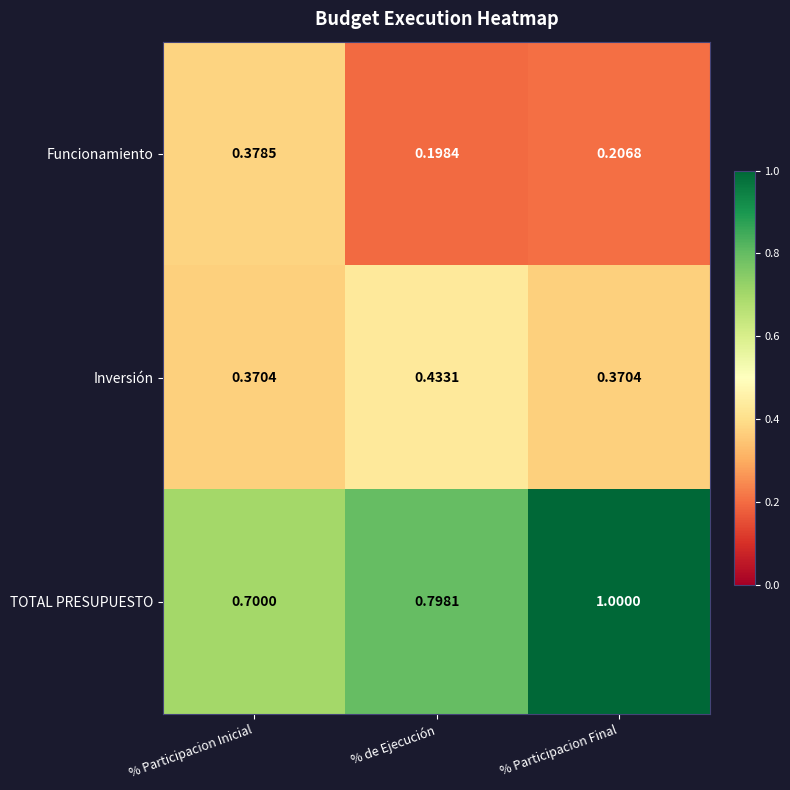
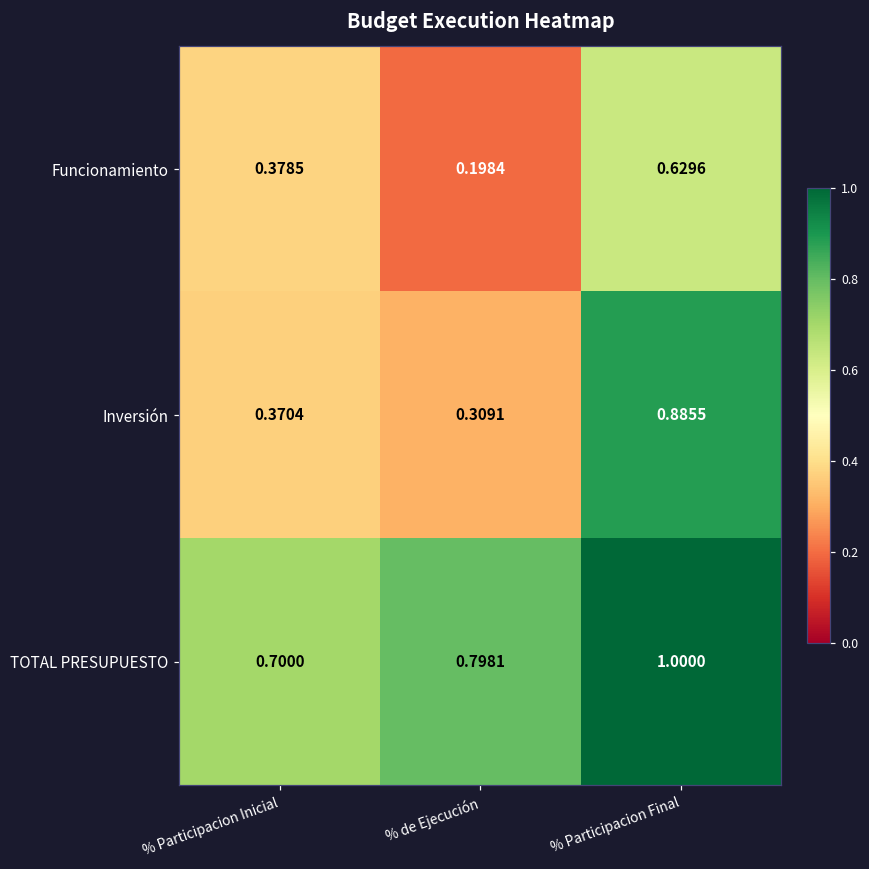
Funcionamiento, % Participacion Final: 0.2068 -> 0.6296
Inversión, % de Ejecución: 0.4331 -> 0.3091
Inversión, % Participacion Final: 0.3704 -> 0.8855
